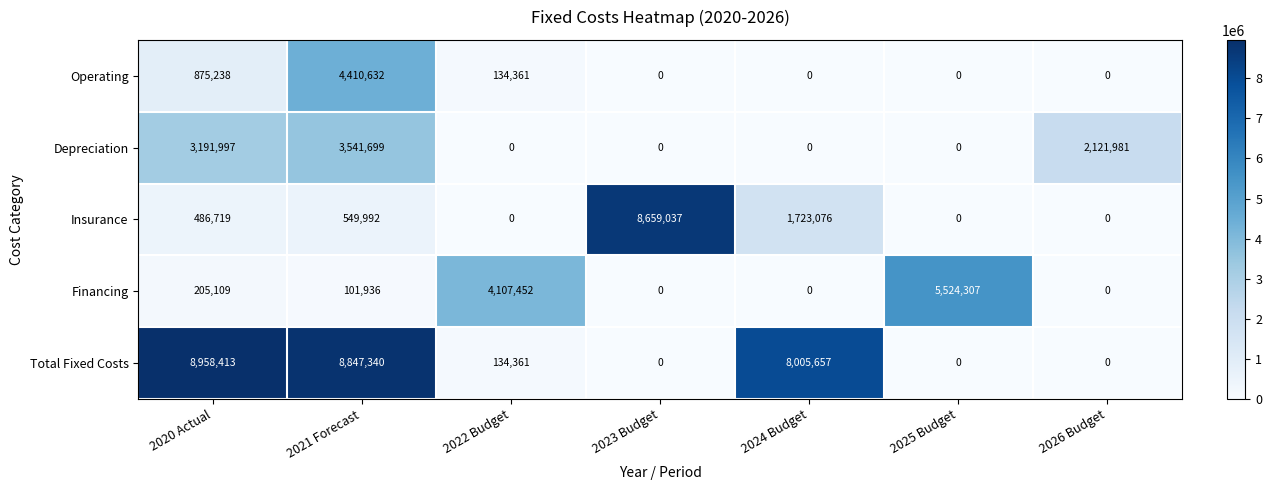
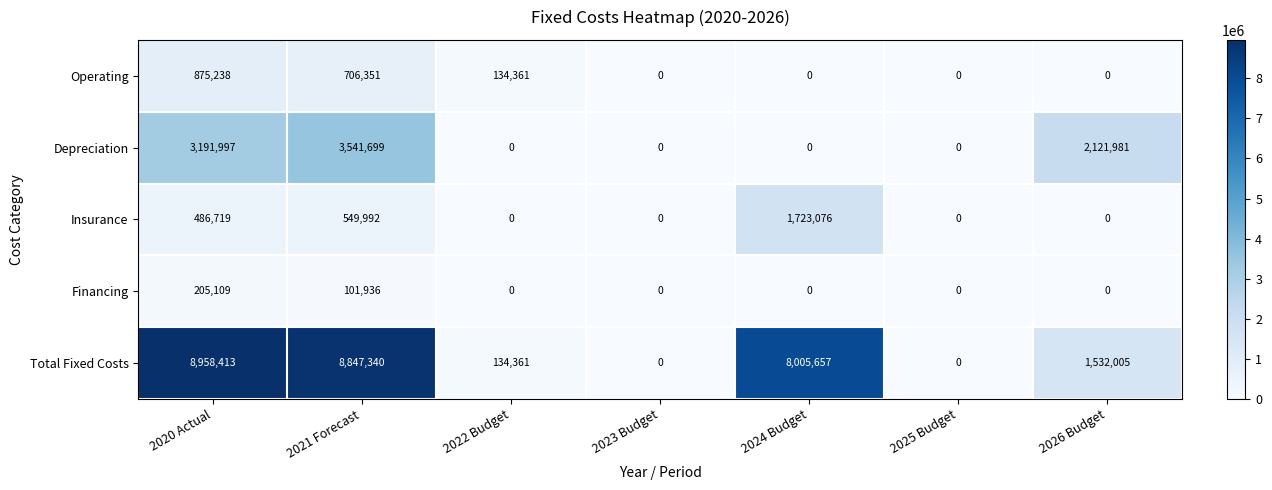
Operating, 2021 Forecast: 4,410,632 -> 706,351
Insurance, 2023 Budget: 8,659,037 -> 0
Financing, 2022 Budget: 4,107,452 -> 0
Financing, 2025 Budget: 5,524,307 -> 0
Total Fixed Costs, 2026 Budget: 0 -> 1,532,005
